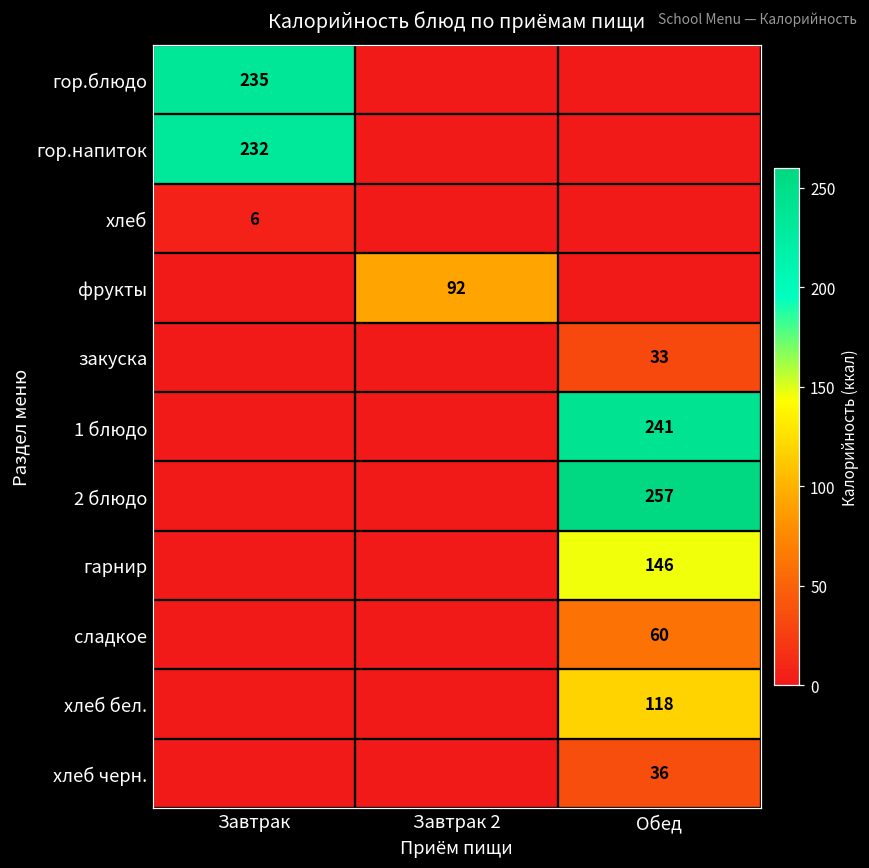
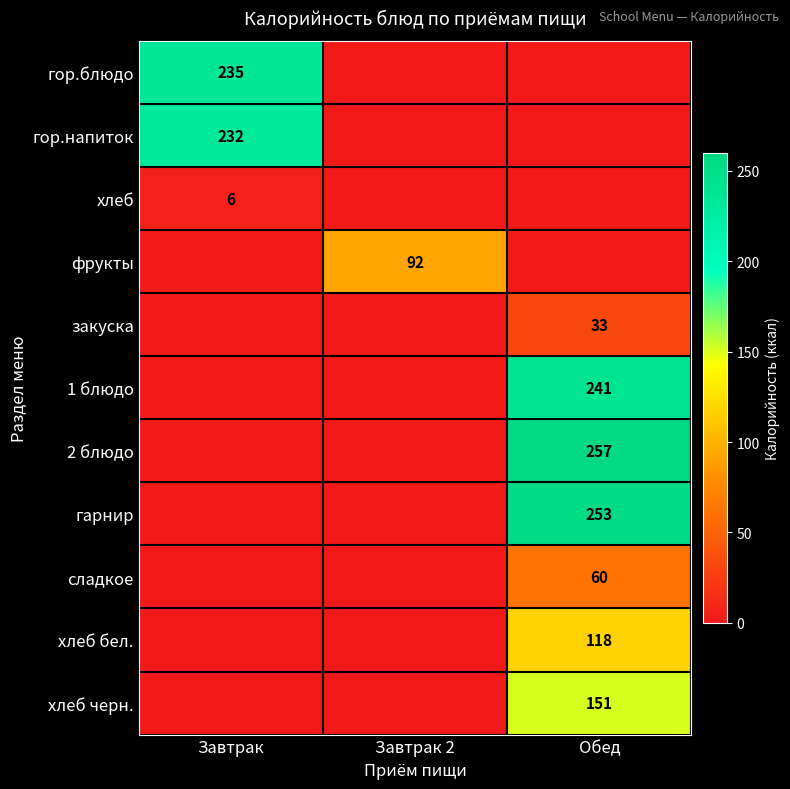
гарнир, Обед: 146 -> 253
хлеб черн., Обед: 36 -> 151
